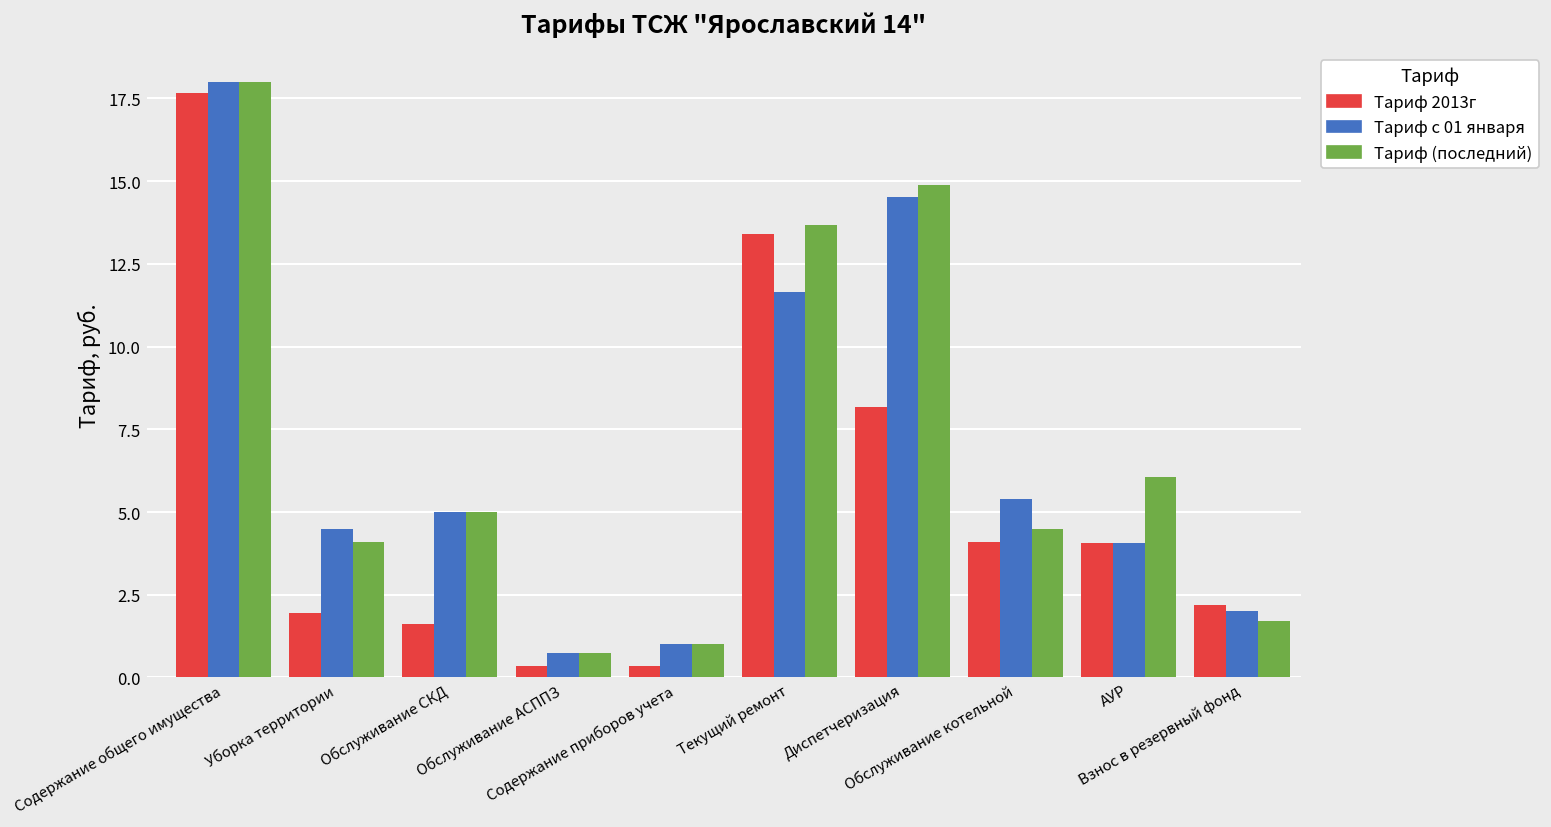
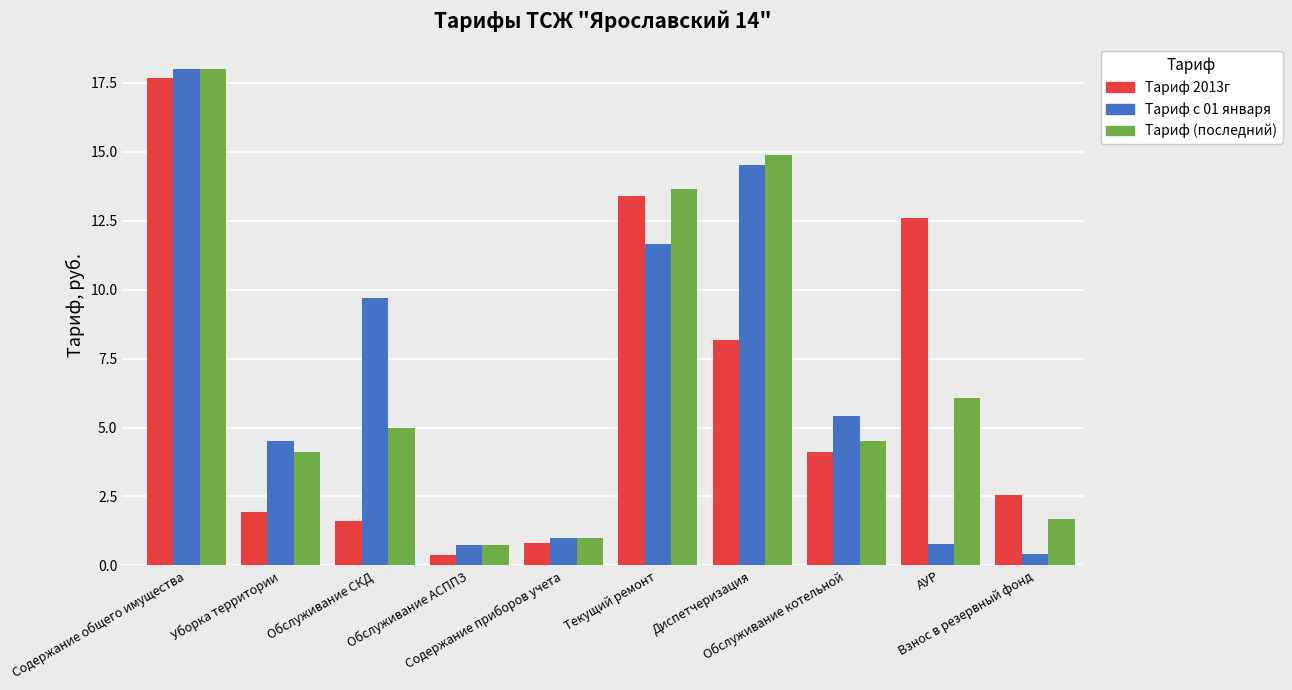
Тариф с 01 января, Обслуживание СКД: 5.0 -> 9.7
Тариф 2013г, Содержание приборов учета: 0.4 -> 0.8
Тариф 2013г, АУР: 4.1 -> 12.6
Тариф с 01 января, АУР: 4.1 -> 0.8
Тариф 2013г, Взнос в резервный фонд: 2.2 -> 2.5
Тариф с 01 января, Взнос в резервный фонд: 2.0 -> 0.4
